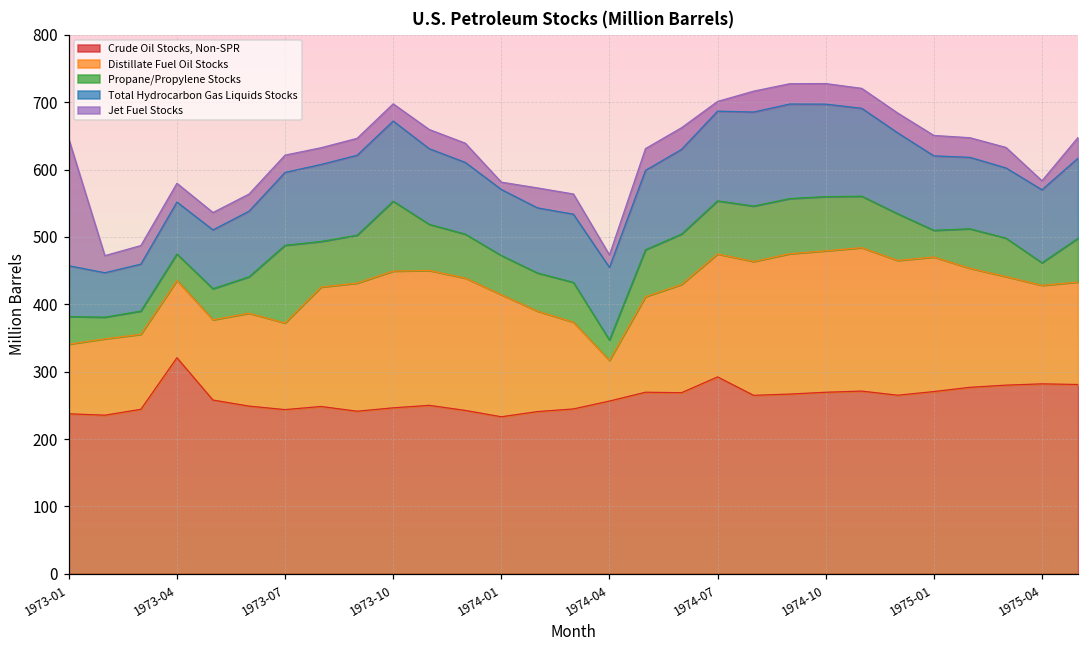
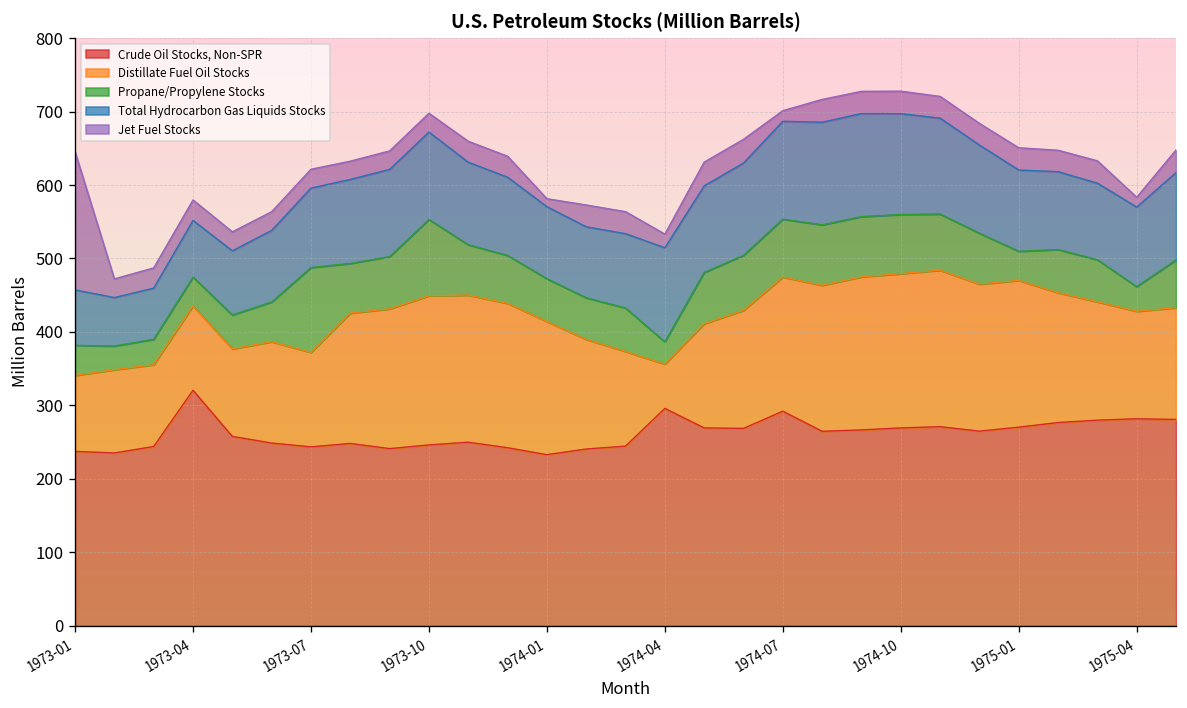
Crude Oil Stocks, Non-SPR, 1974-04: 260 -> 300
Total Hydrocarbon Gas Liquids Stocks, 1974-04: 110 -> 130
